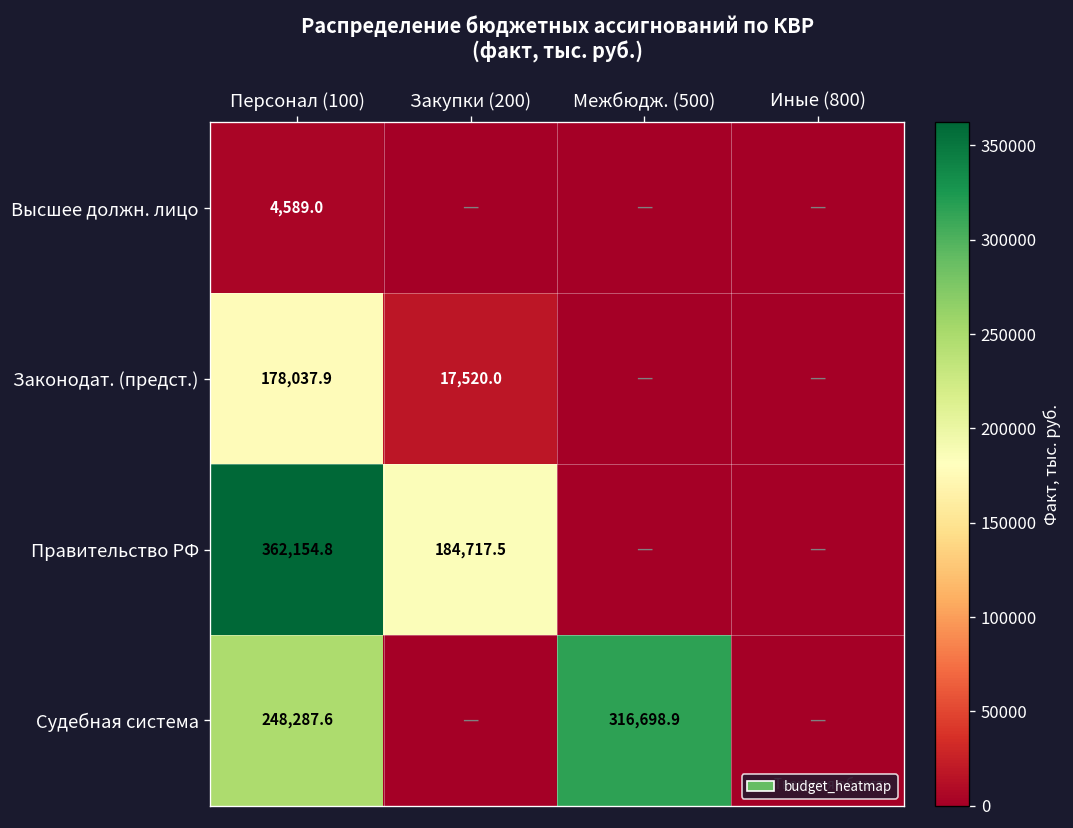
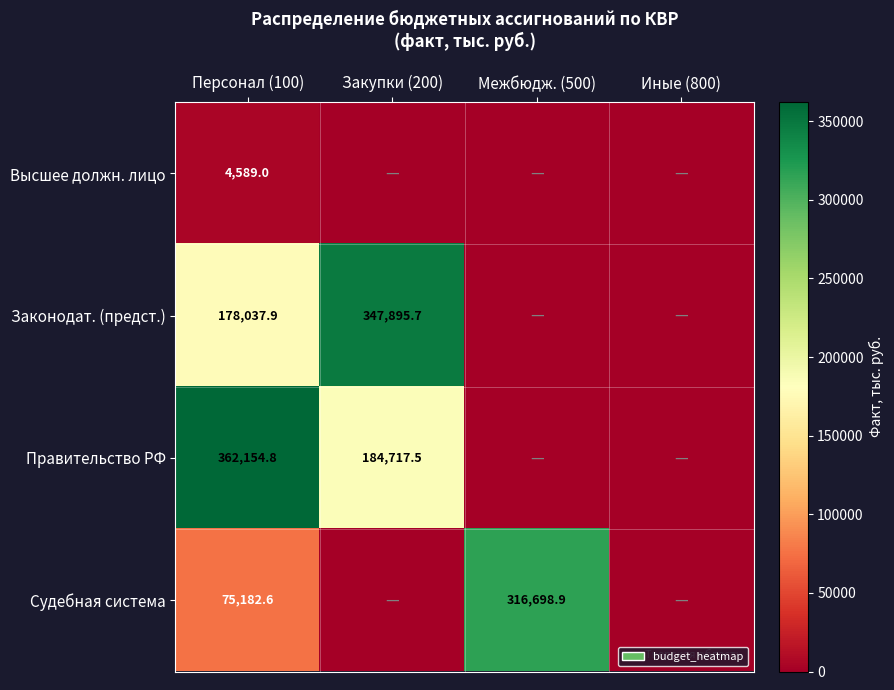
Законодат. (предст.), Закупки (200): 17,520.0 -> 347,895.7
Судебная система, Персонал (100): 248,287.6 -> 75,182.6
